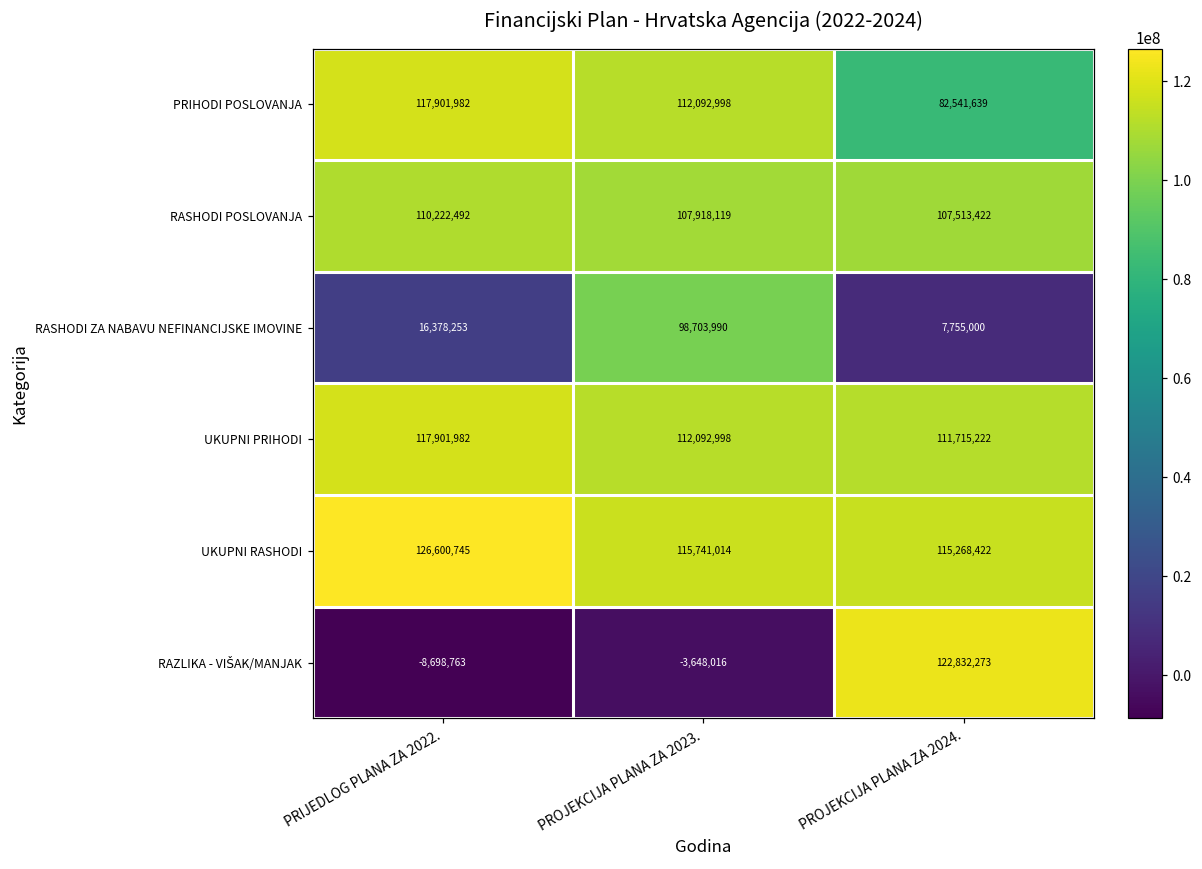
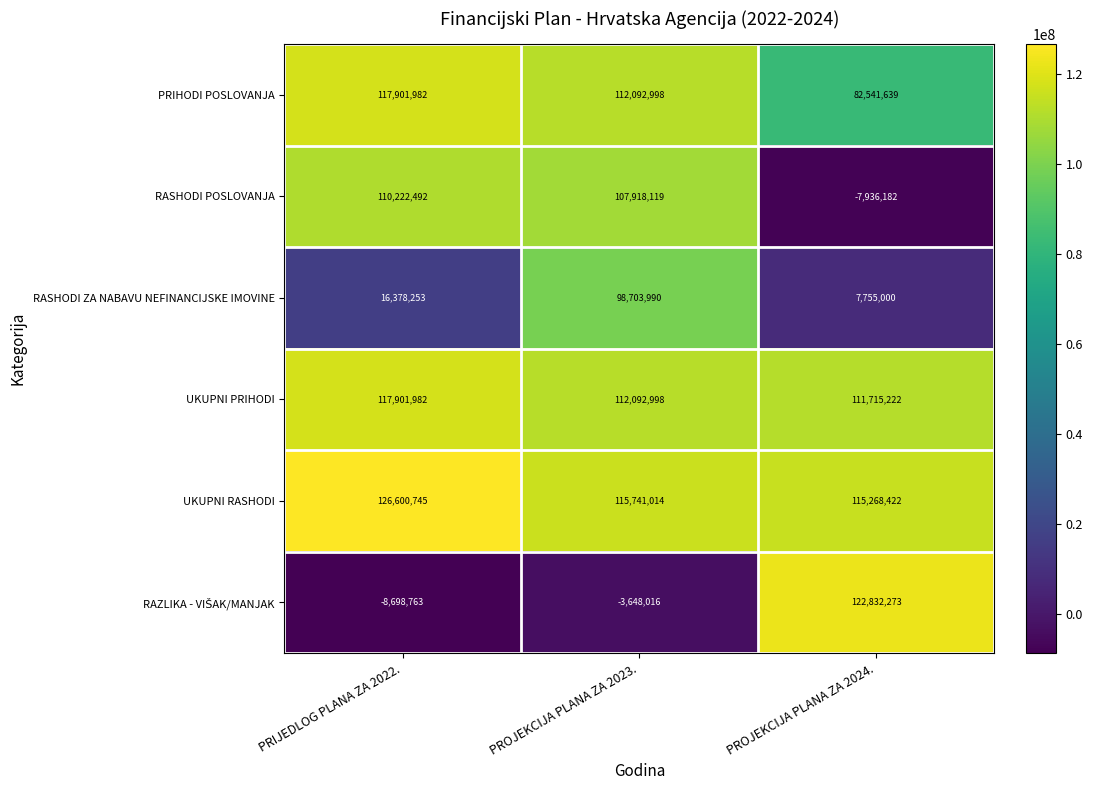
RASHODI POSLOVANJA, PROJEKCIJA PLANA ZA 2024.: 107,513,422 -> -7,936,182
